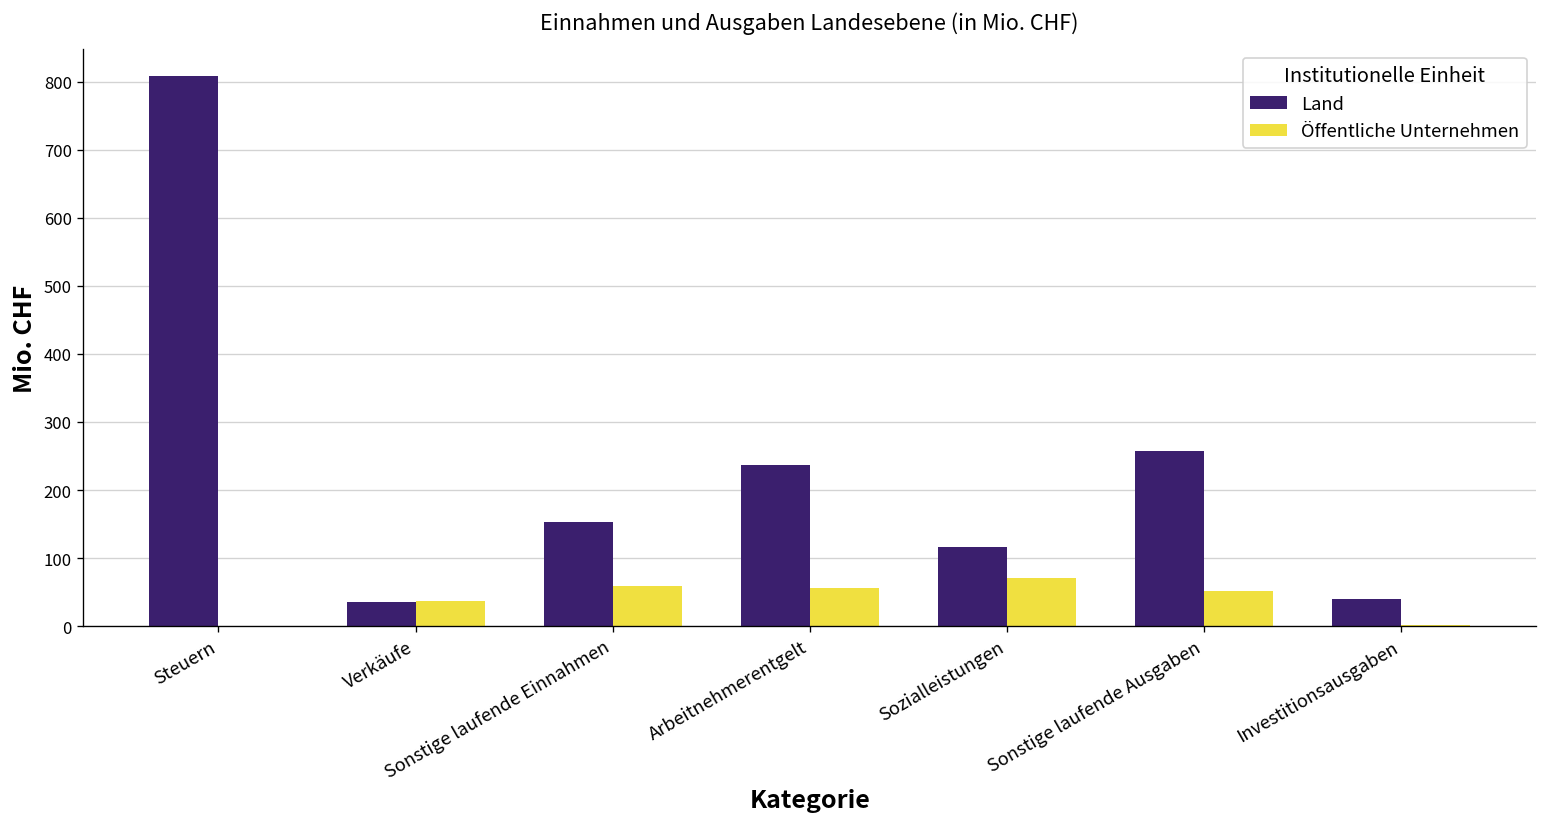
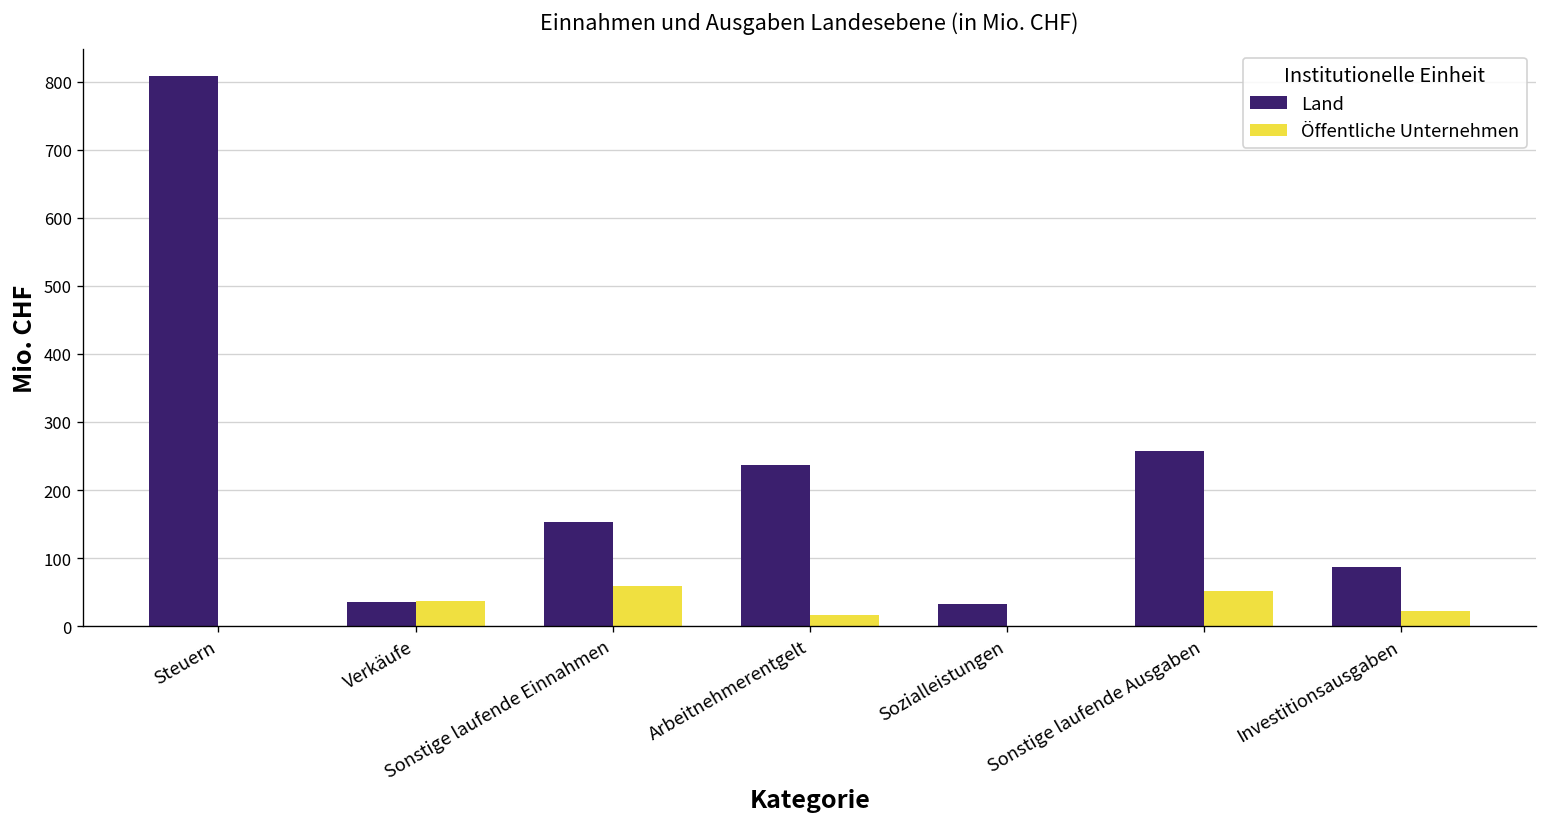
Öffentliche Unternehmen, Arbeitnehmerentgelt: 60 -> 20
Land, Sozialleistungen: 120 -> 30
Öffentliche Unternehmen, Sozialleistungen: 70 -> 0
Land, Investitionsausgaben: 40 -> 90
Öffentliche Unternehmen, Investitionsausgaben: 0 -> 20
